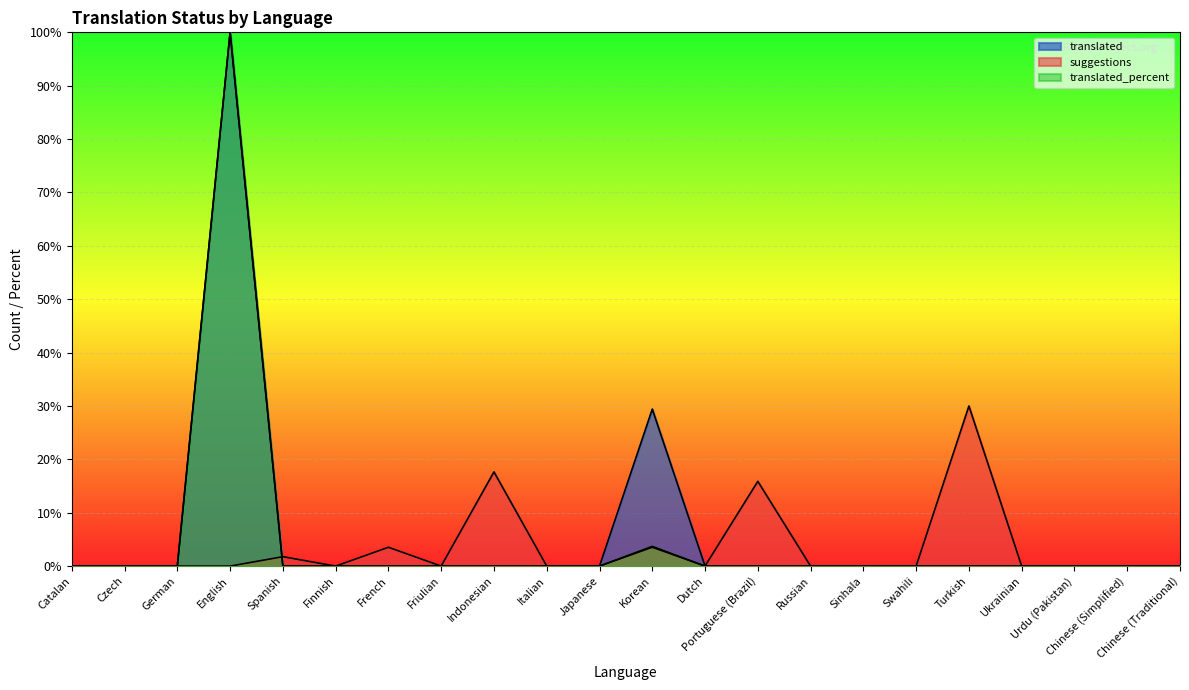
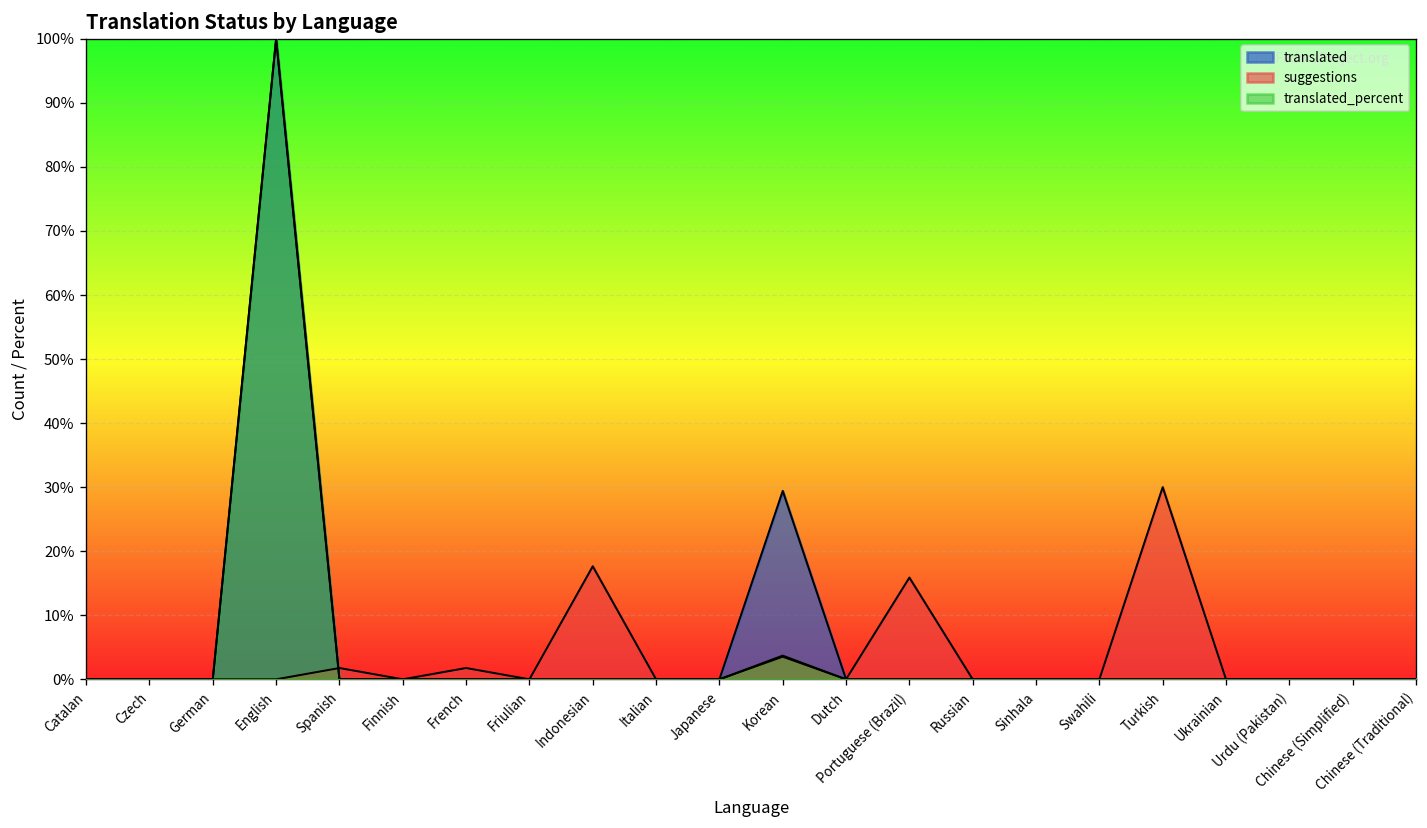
suggestions, French: 4% -> 2%
